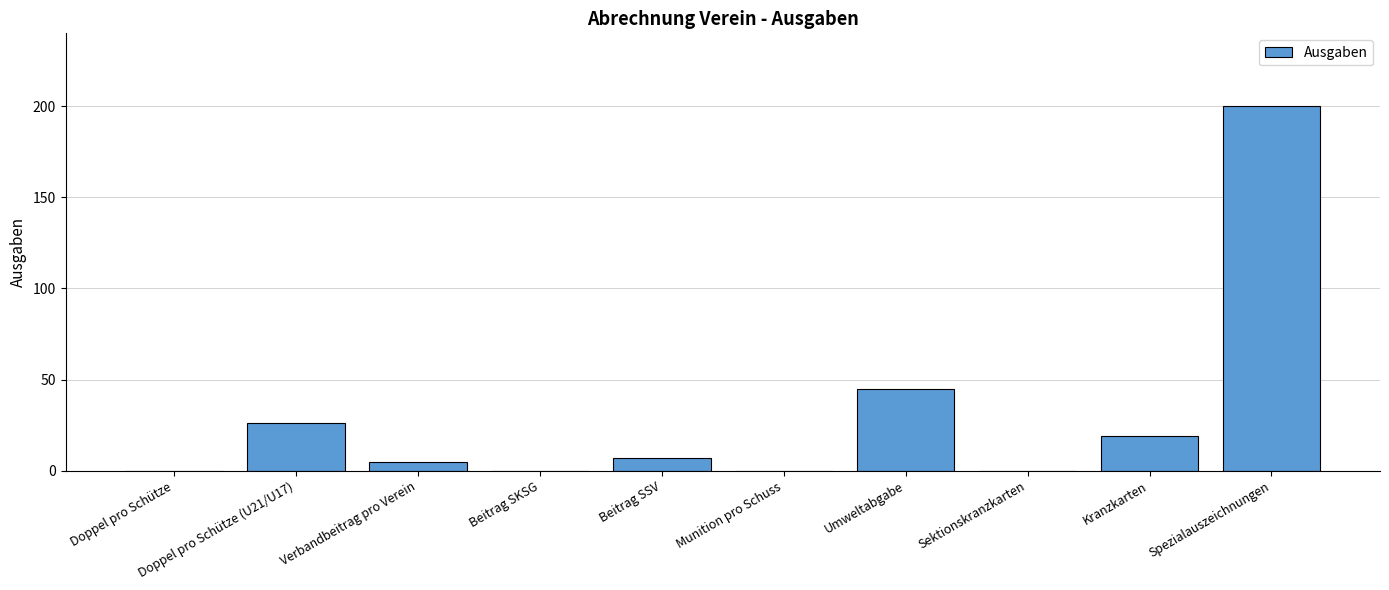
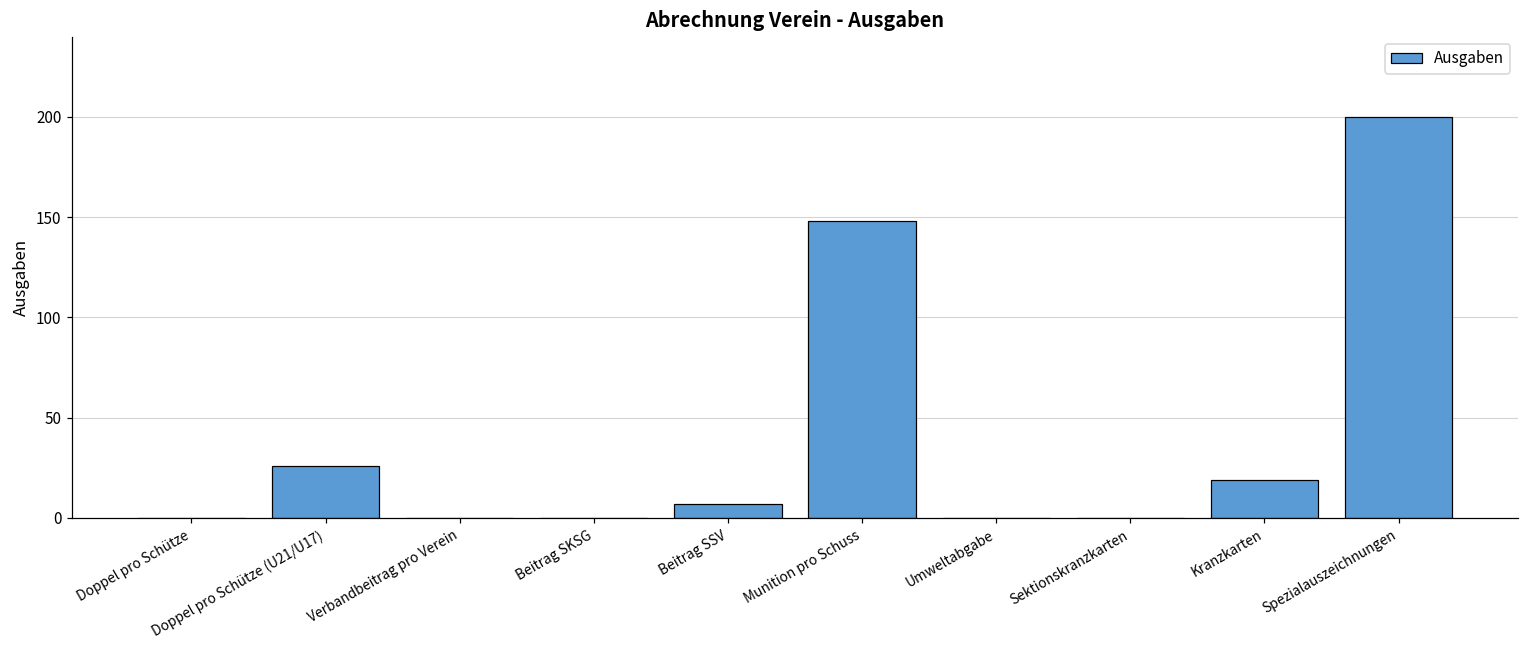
Verbandbeitrag pro Verein: 5 -> 0
Munition pro Schuss: 0 -> 148
Umweltabgabe: 45 -> 0
